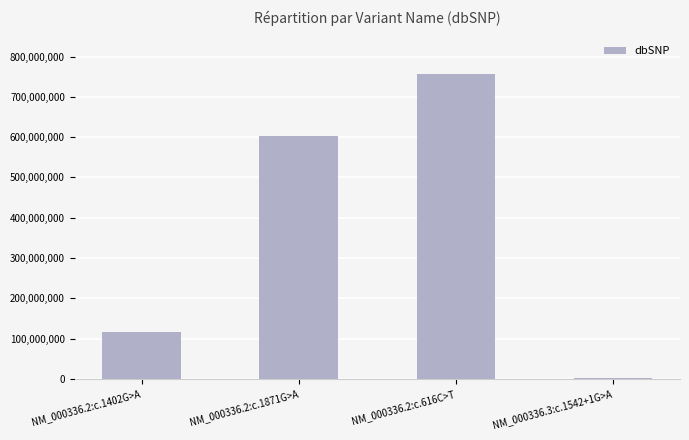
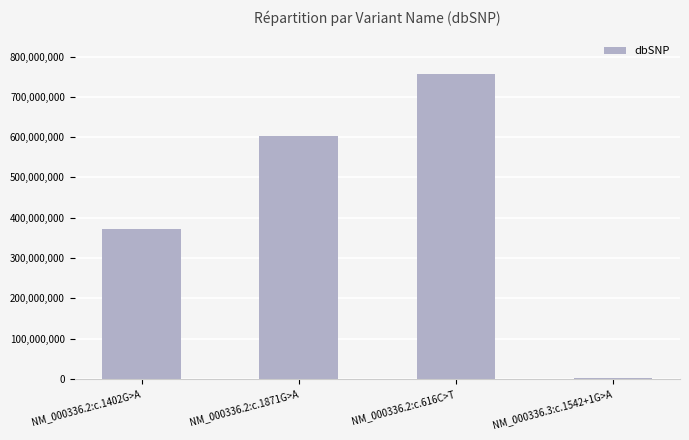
NM_000336.2:c.1402G>A: 120,000,000 -> 370,000,000
